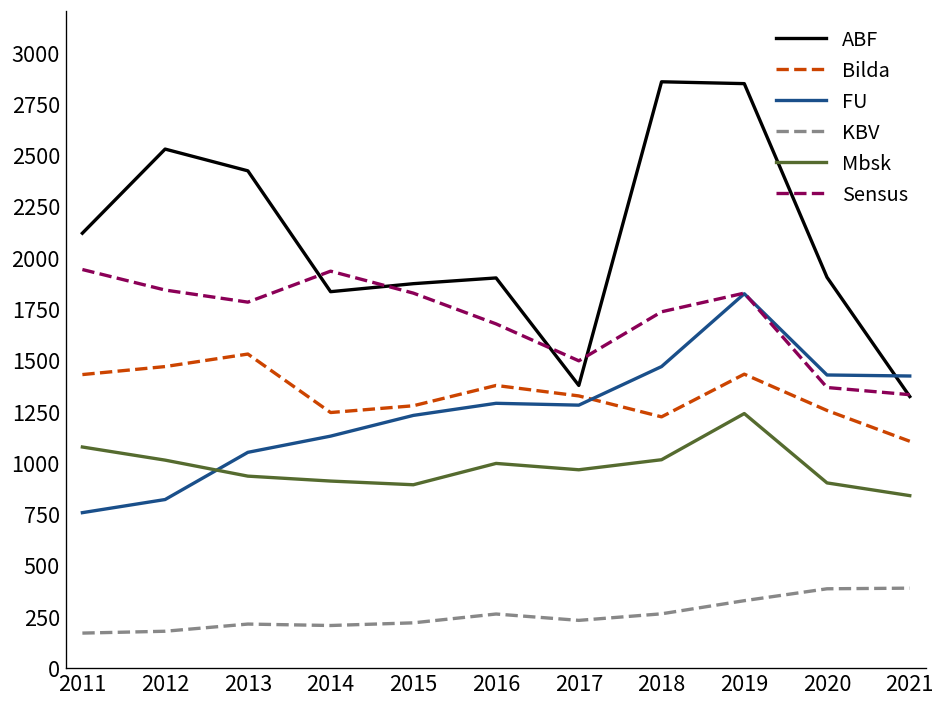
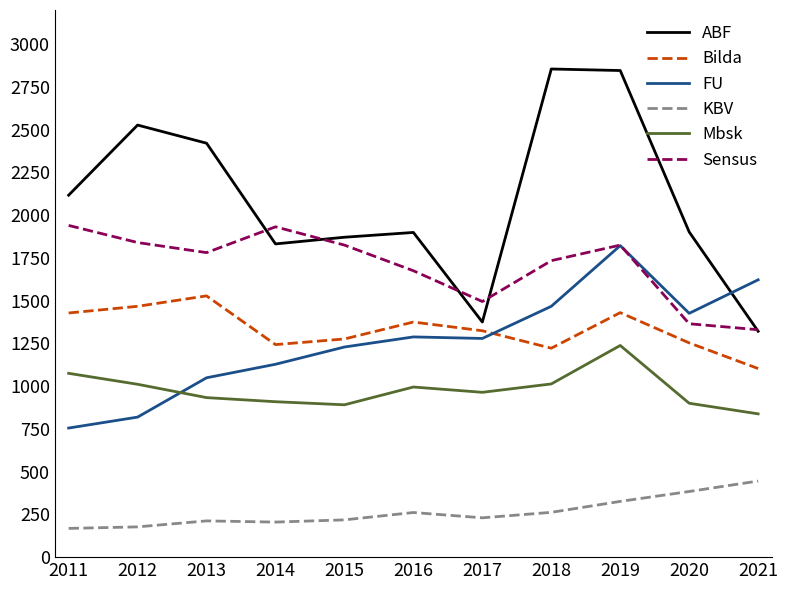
FU, 2021: 1420 -> 1620
KBV, 2021: 390 -> 450
